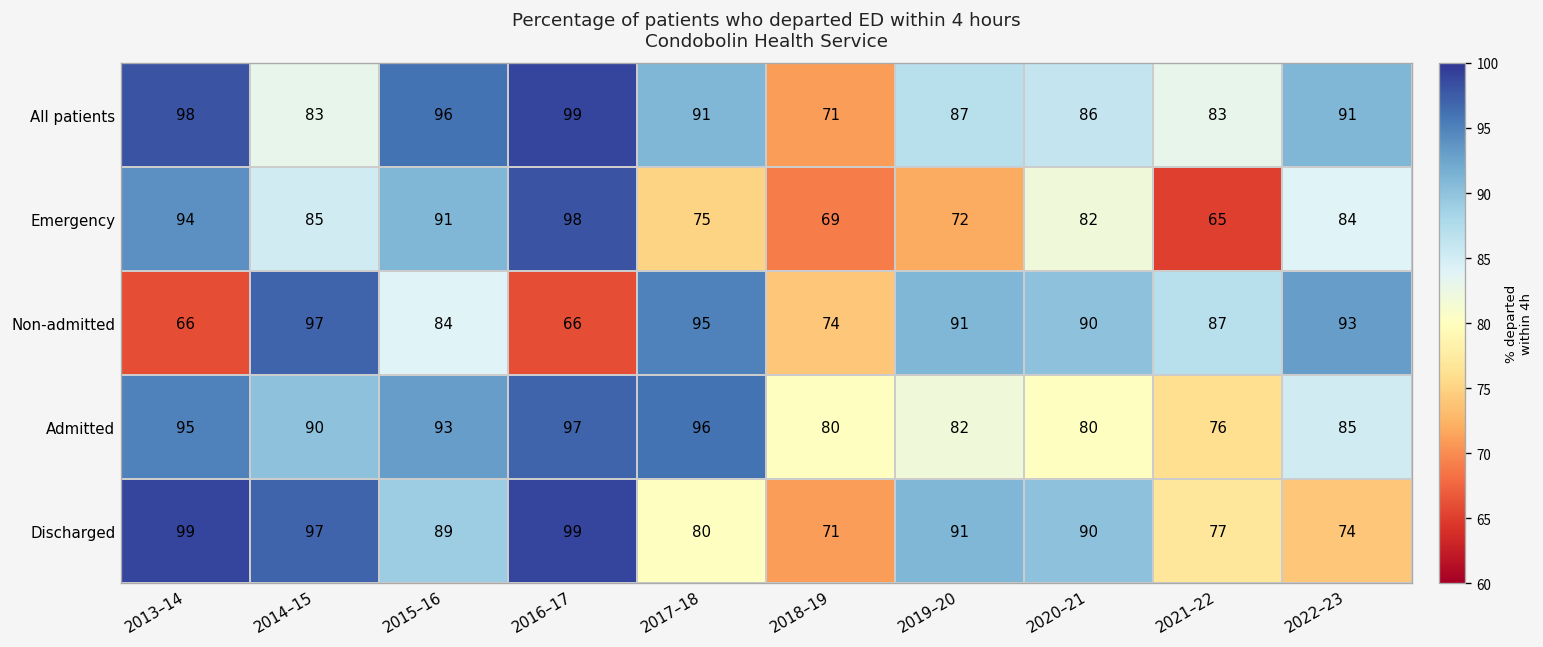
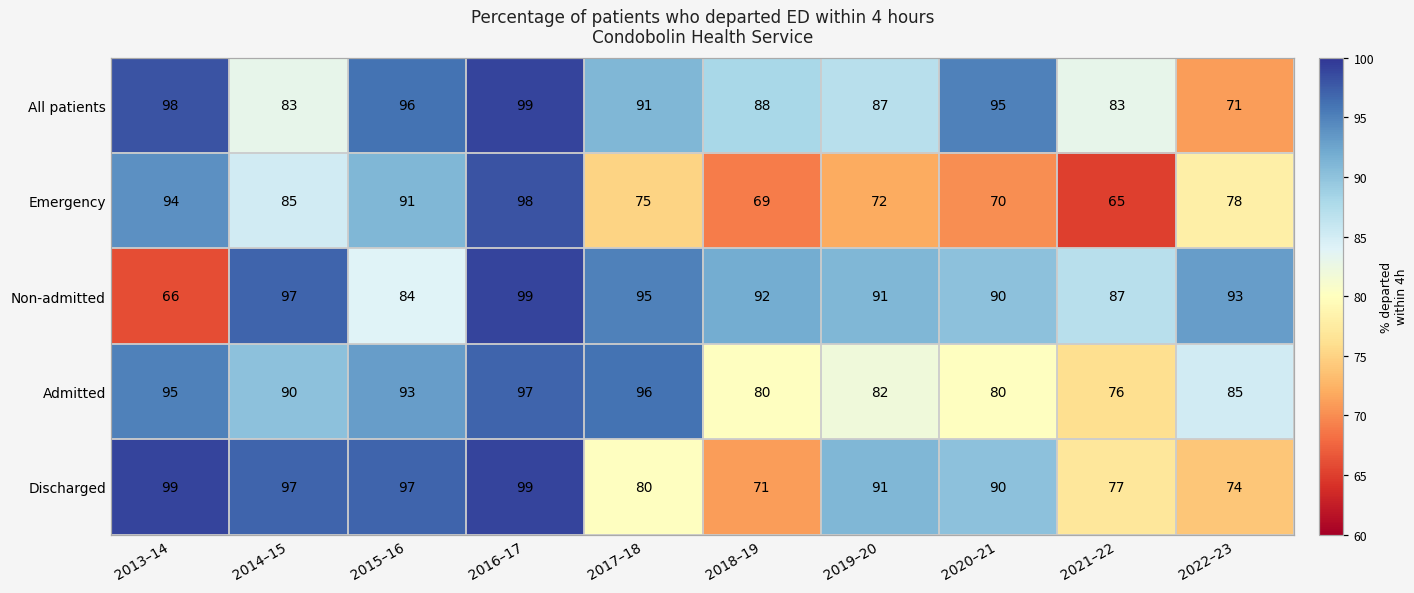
All patients, 2018–19: 71 -> 88
All patients, 2020–21: 86 -> 95
All patients, 2022–23: 91 -> 71
Emergency, 2020–21: 82 -> 70
Emergency, 2022–23: 84 -> 78
Non-admitted, 2016–17: 66 -> 99
Non-admitted, 2018–19: 74 -> 92
Discharged, 2015–16: 89 -> 97
